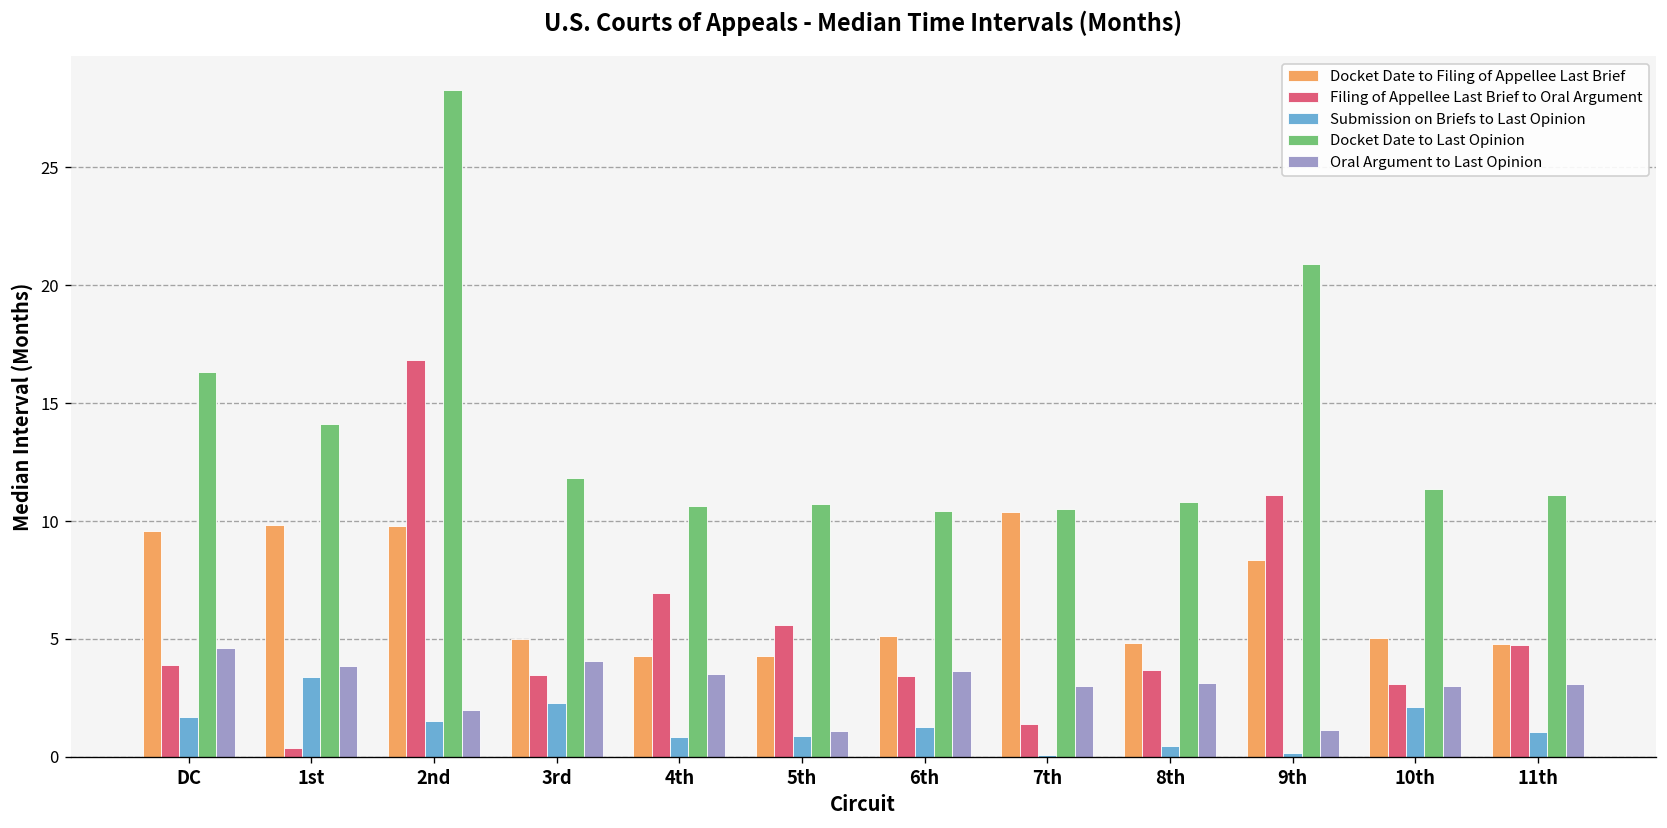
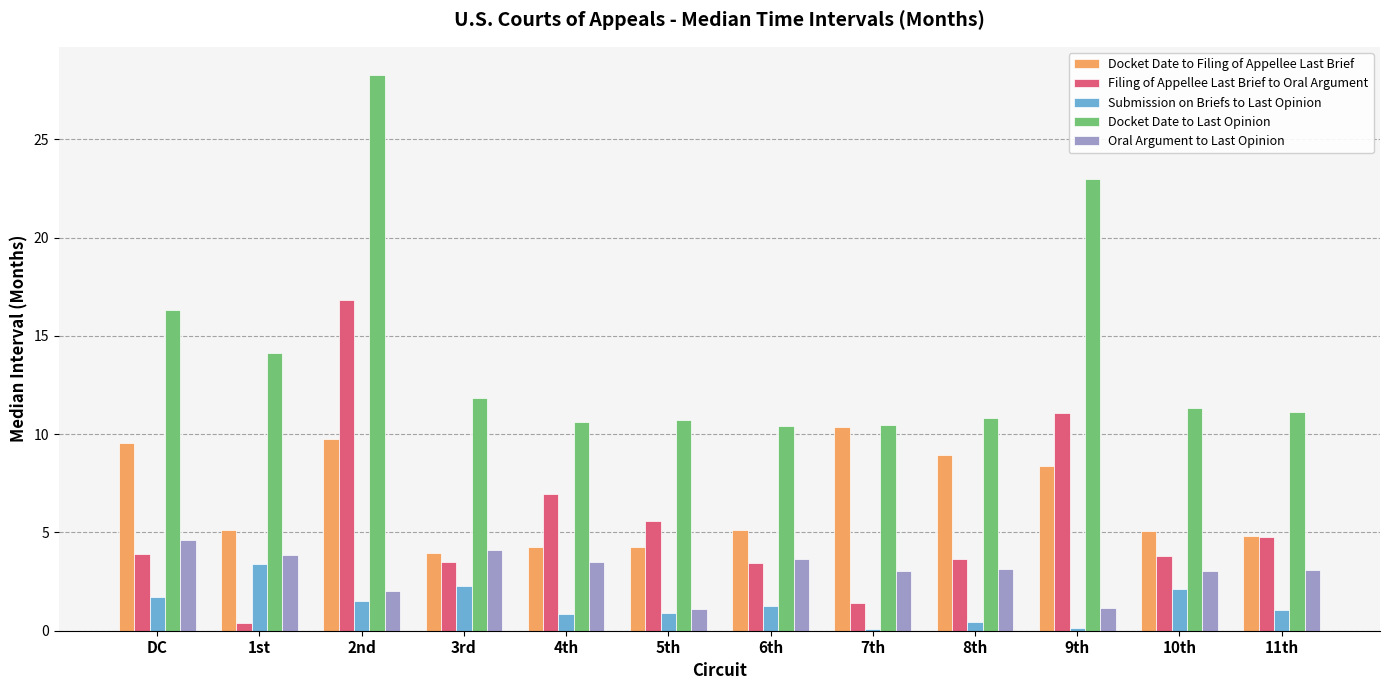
Docket Date to Filing of Appellee Last Brief, 1st: 9.8 -> 5.1
Docket Date to Filing of Appellee Last Brief, 3rd: 5.0 -> 3.9
Docket Date to Filing of Appellee Last Brief, 8th: 4.8 -> 9.0
Docket Date to Last Opinion, 9th: 20.9 -> 23.0
Filing of Appellee Last Brief to Oral Argument, 10th: 3.1 -> 3.8
